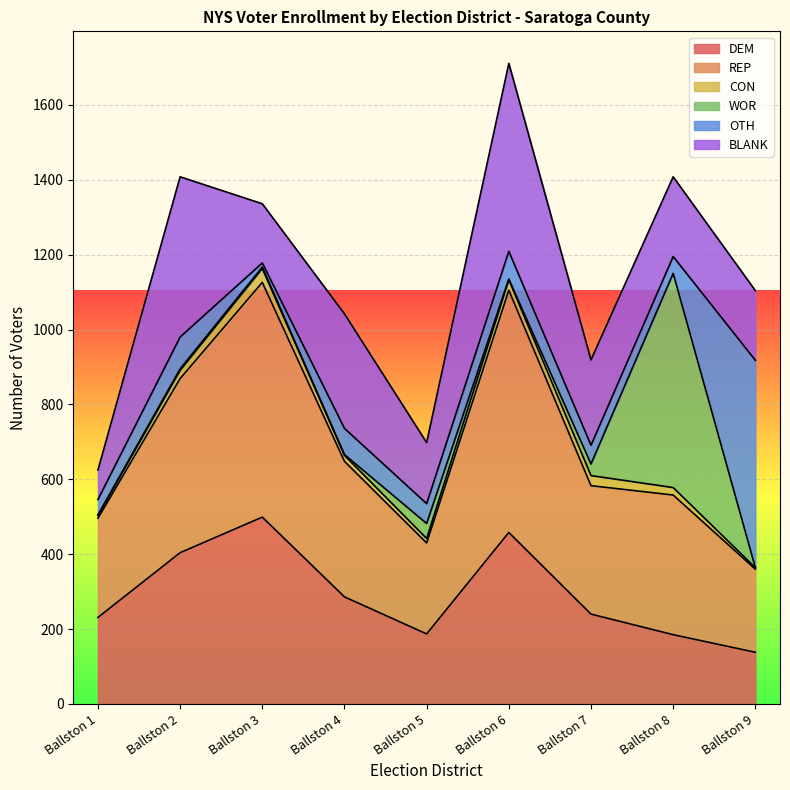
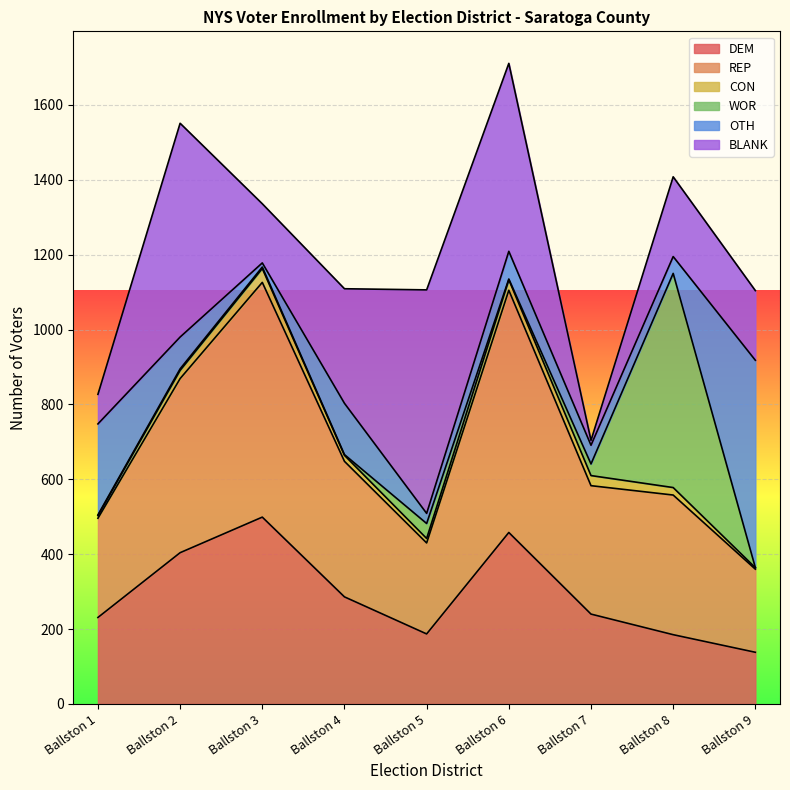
OTH, Ballston 1: 40 -> 240
BLANK, Ballston 2: 430 -> 570
OTH, Ballston 4: 70 -> 140
OTH, Ballston 5: 50 -> 30
BLANK, Ballston 5: 160 -> 600
BLANK, Ballston 7: 230 -> 10
